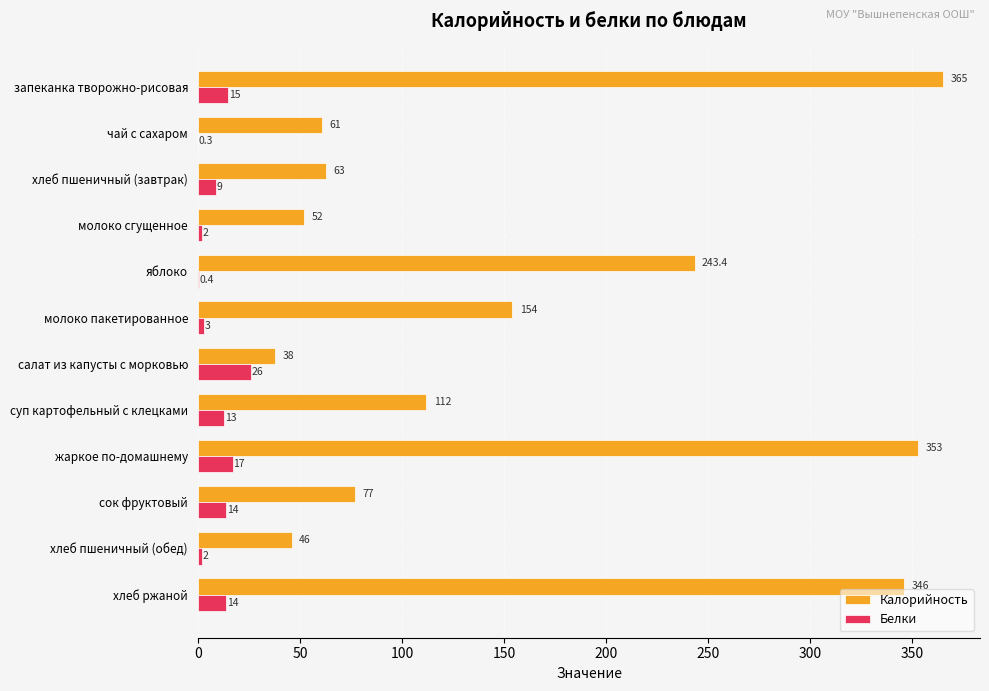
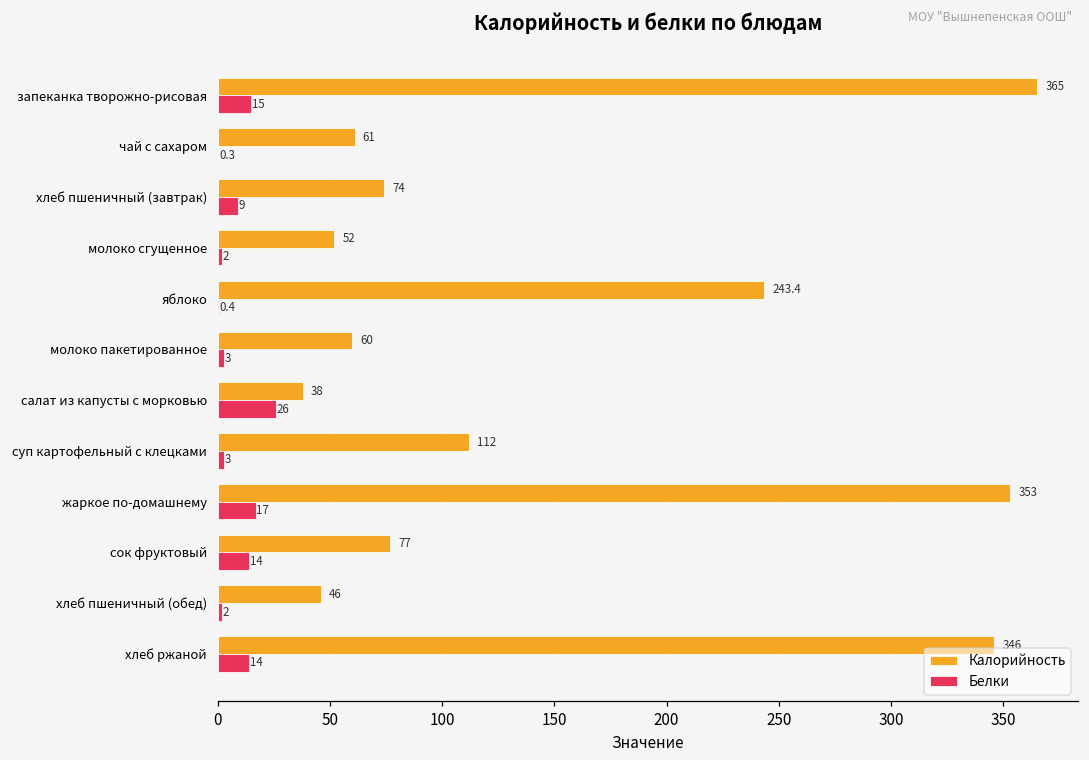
Калорийность, хлеб пшеничный (завтрак): 63 -> 74
Калорийность, молоко пакетированное: 154 -> 60
Белки, суп картофельный с клецками: 13 -> 3
